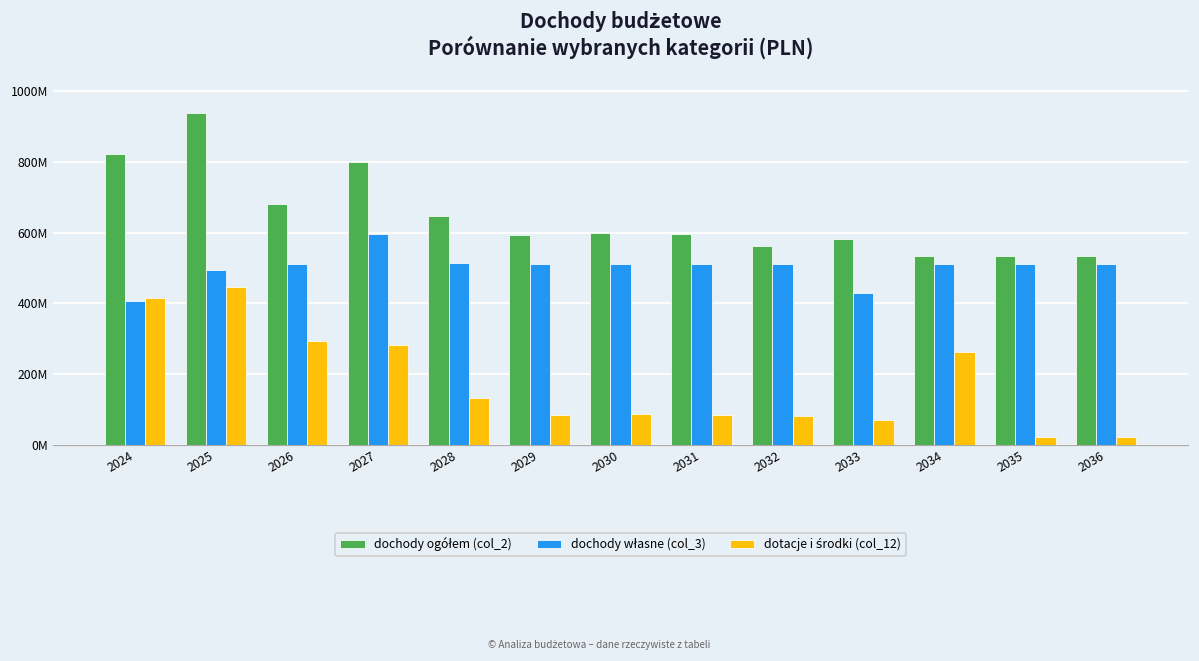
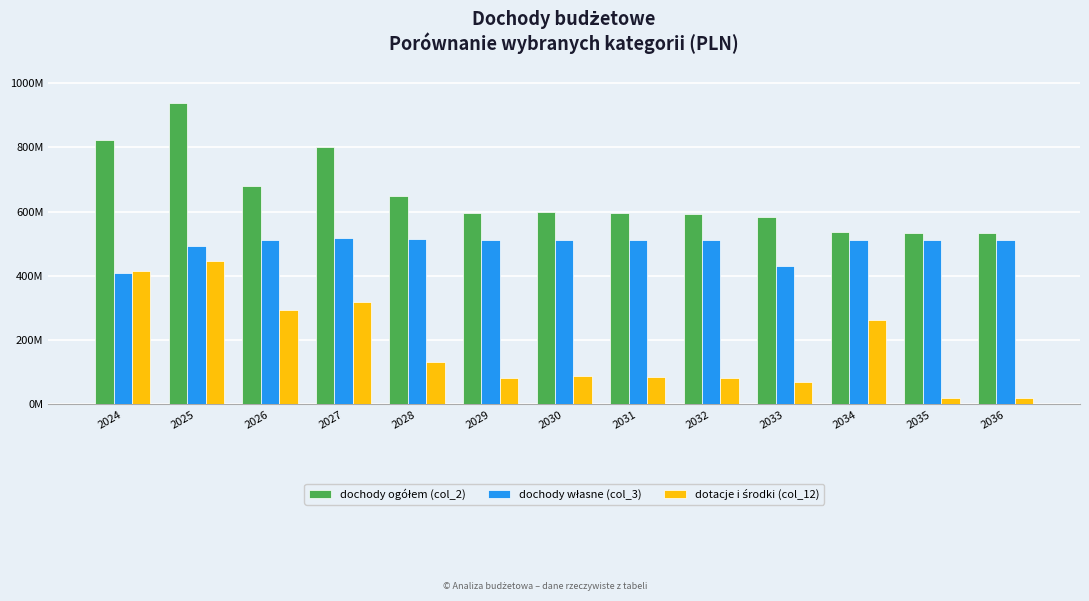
dochody własne (col_3), 2027: 600000000 -> 520000000
dotacje i środki (col_12), 2027: 280000000 -> 320000000
dochody ogółem (col_2), 2032: 560000000 -> 590000000
